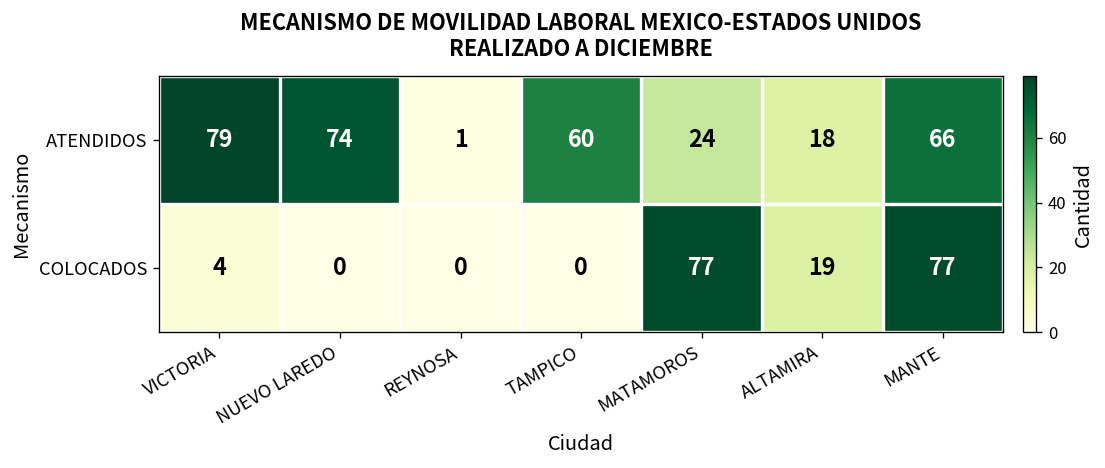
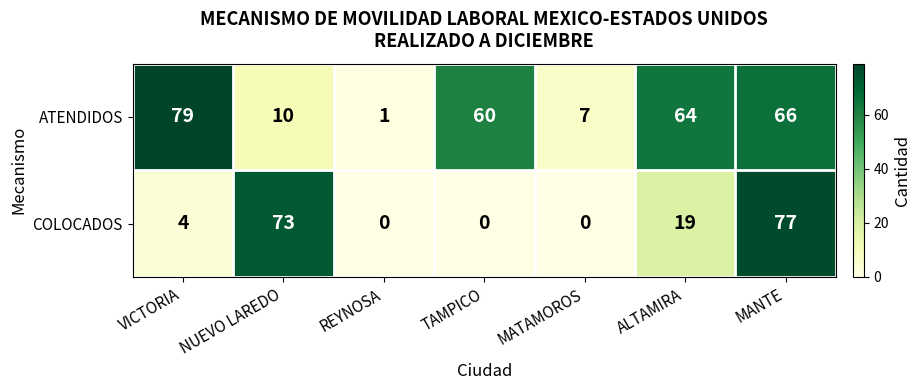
ATENDIDOS, NUEVO LAREDO: 74 -> 10
ATENDIDOS, MATAMOROS: 24 -> 7
ATENDIDOS, ALTAMIRA: 18 -> 64
COLOCADOS, NUEVO LAREDO: 0 -> 73
COLOCADOS, MATAMOROS: 77 -> 0
